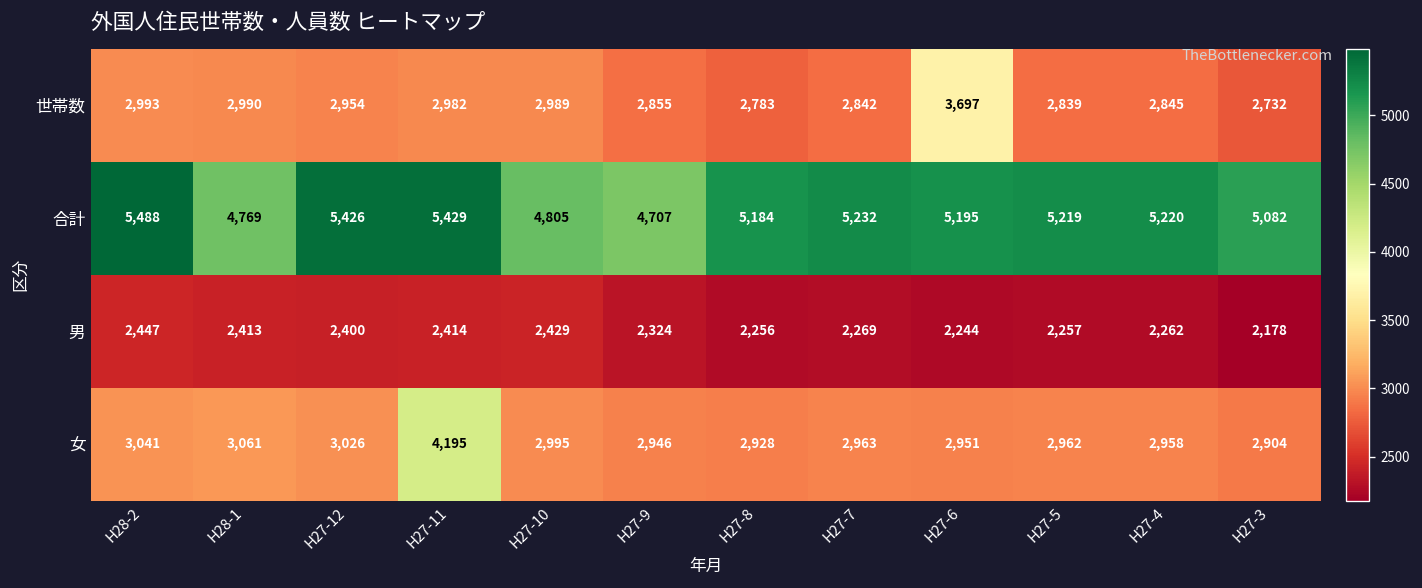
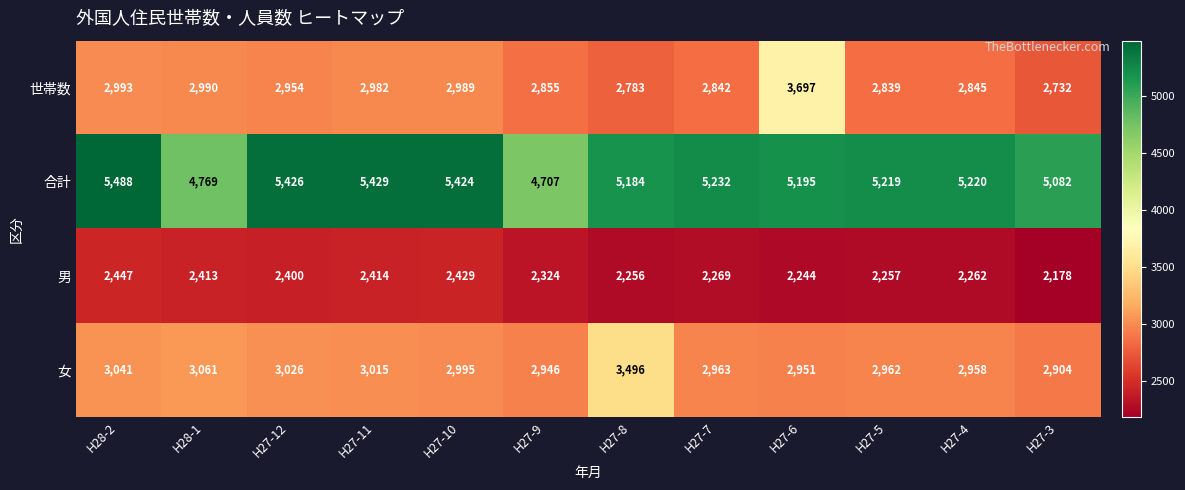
合計, H27-10: 4,805 -> 5,424
女, H27-11: 4,195 -> 3,015
女, H27-8: 2,928 -> 3,496
